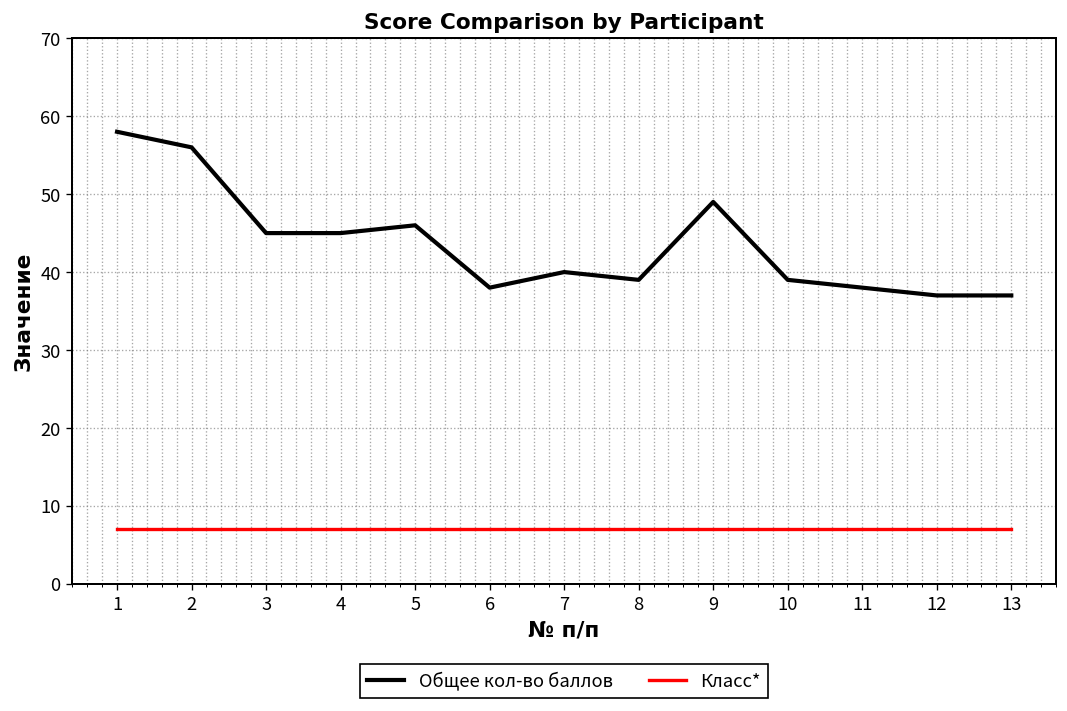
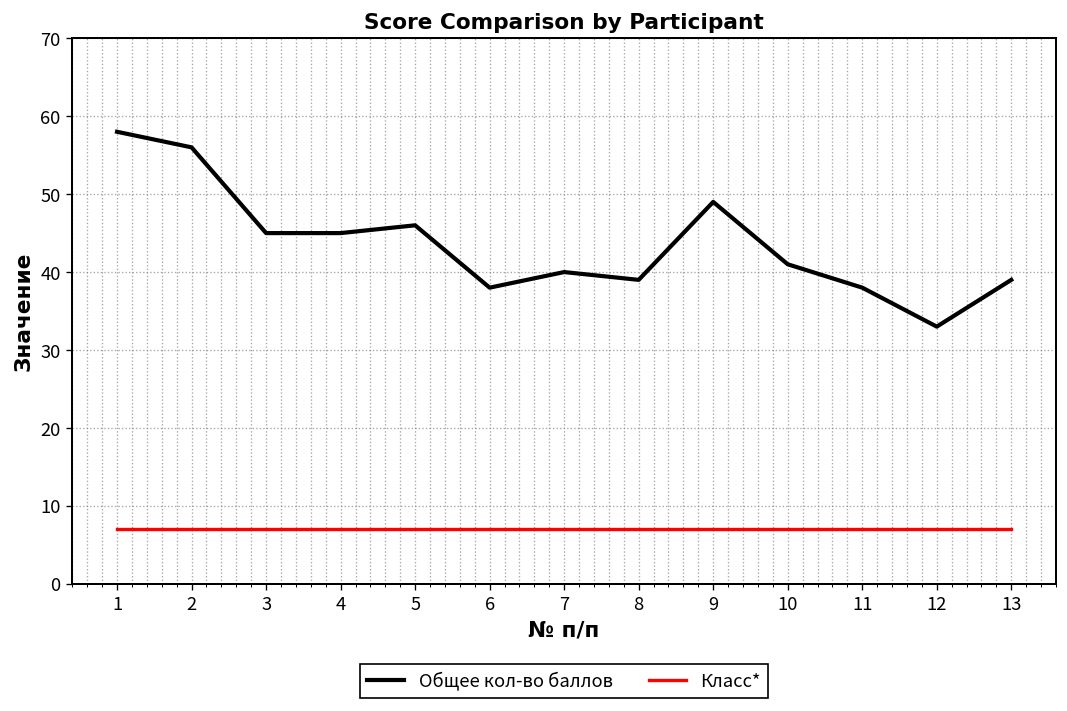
Общее кол-во баллов, 10: 39 -> 41
Общее кол-во баллов, 12: 37 -> 33
Общее кол-во баллов, 13: 37 -> 39
